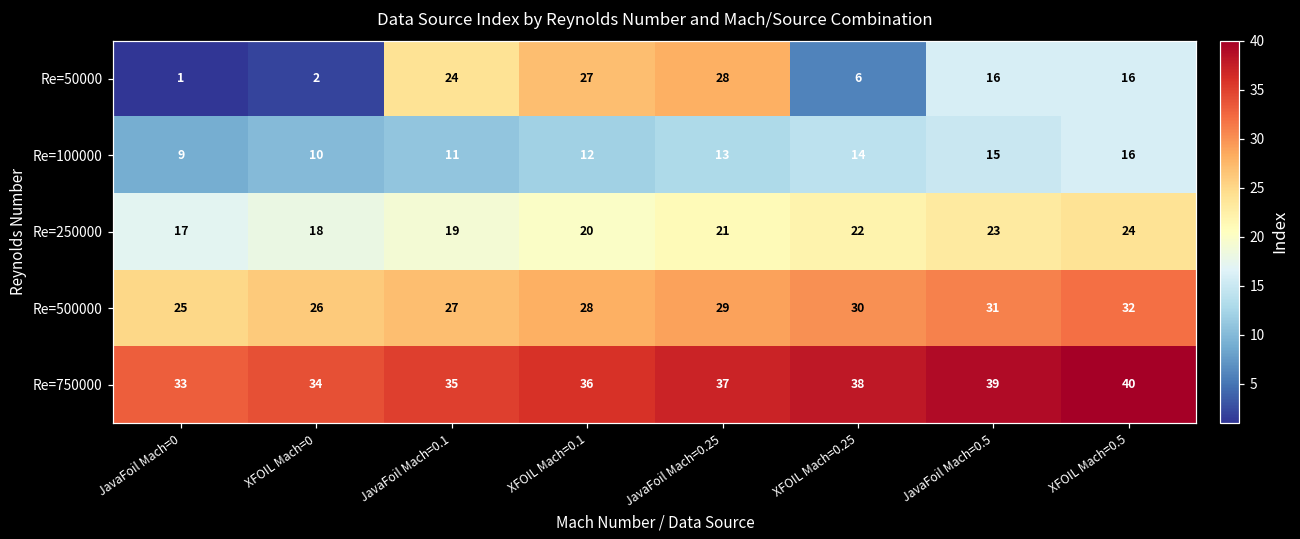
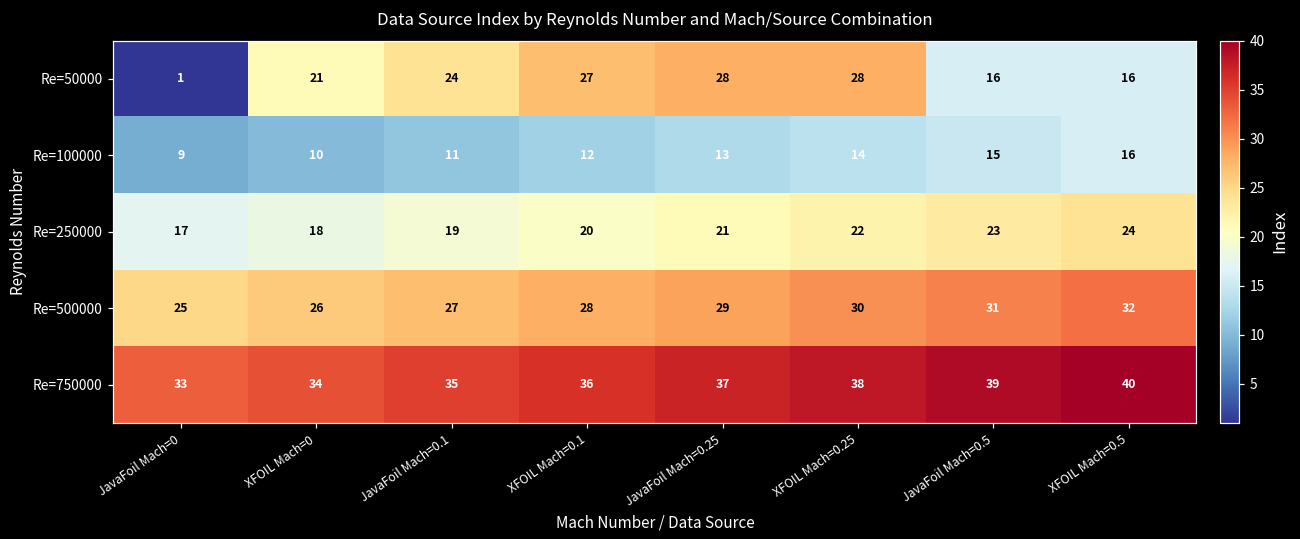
Re=50000, XFOIL Mach=0: 2 -> 21
Re=50000, XFOIL Mach=0.25: 6 -> 28
